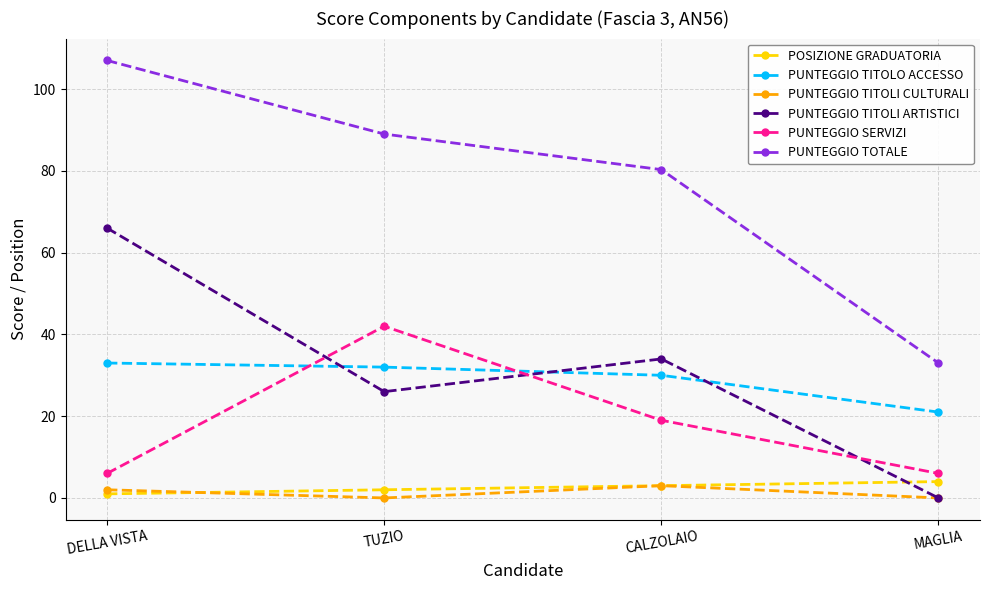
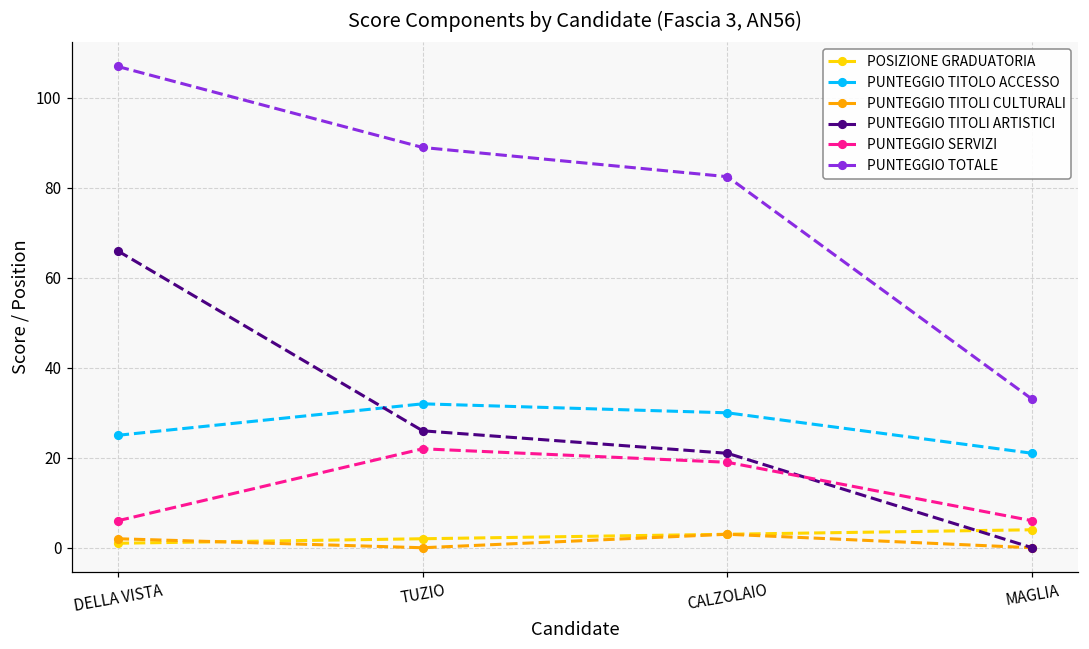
PUNTEGGIO TITOLO ACCESSO, DELLA VISTA: 33 -> 25
PUNTEGGIO SERVIZI, TUZIO: 42 -> 22
PUNTEGGIO TITOLI ARTISTICI, CALZOLAIO: 34 -> 21
PUNTEGGIO TOTALE, CALZOLAIO: 80 -> 83
